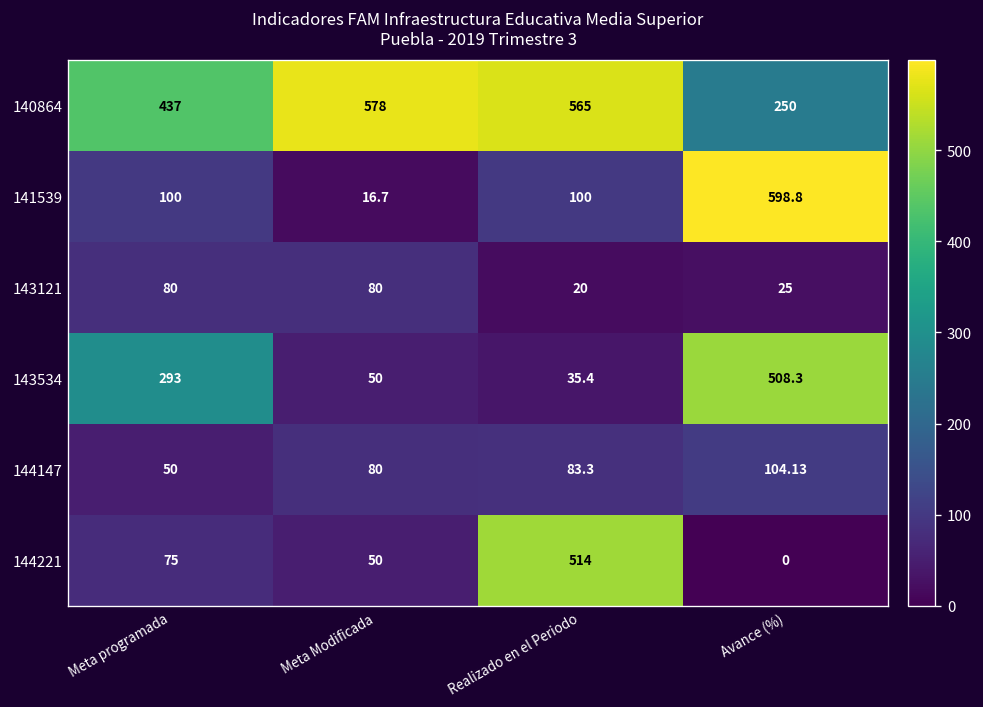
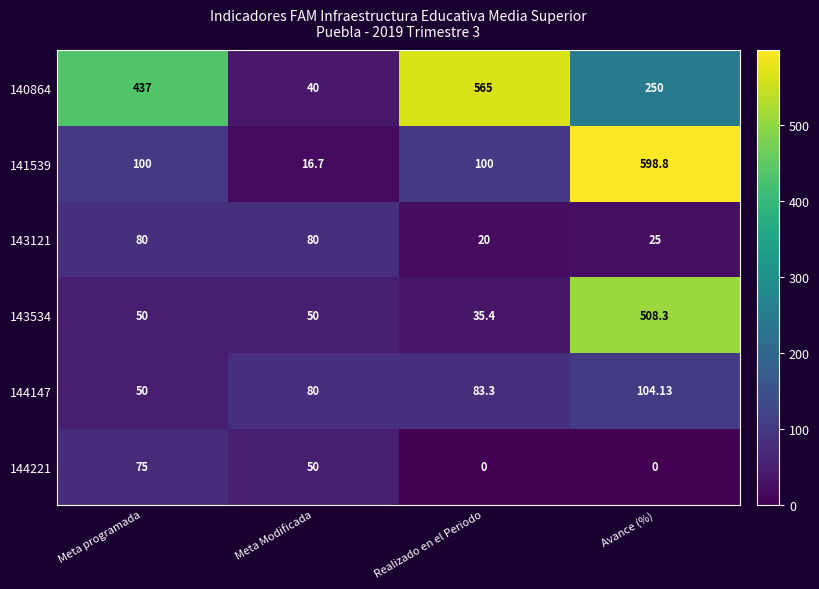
140864, Meta Modificada: 578 -> 40
143534, Meta programada: 293 -> 50
144221, Realizado en el Periodo: 514 -> 0
